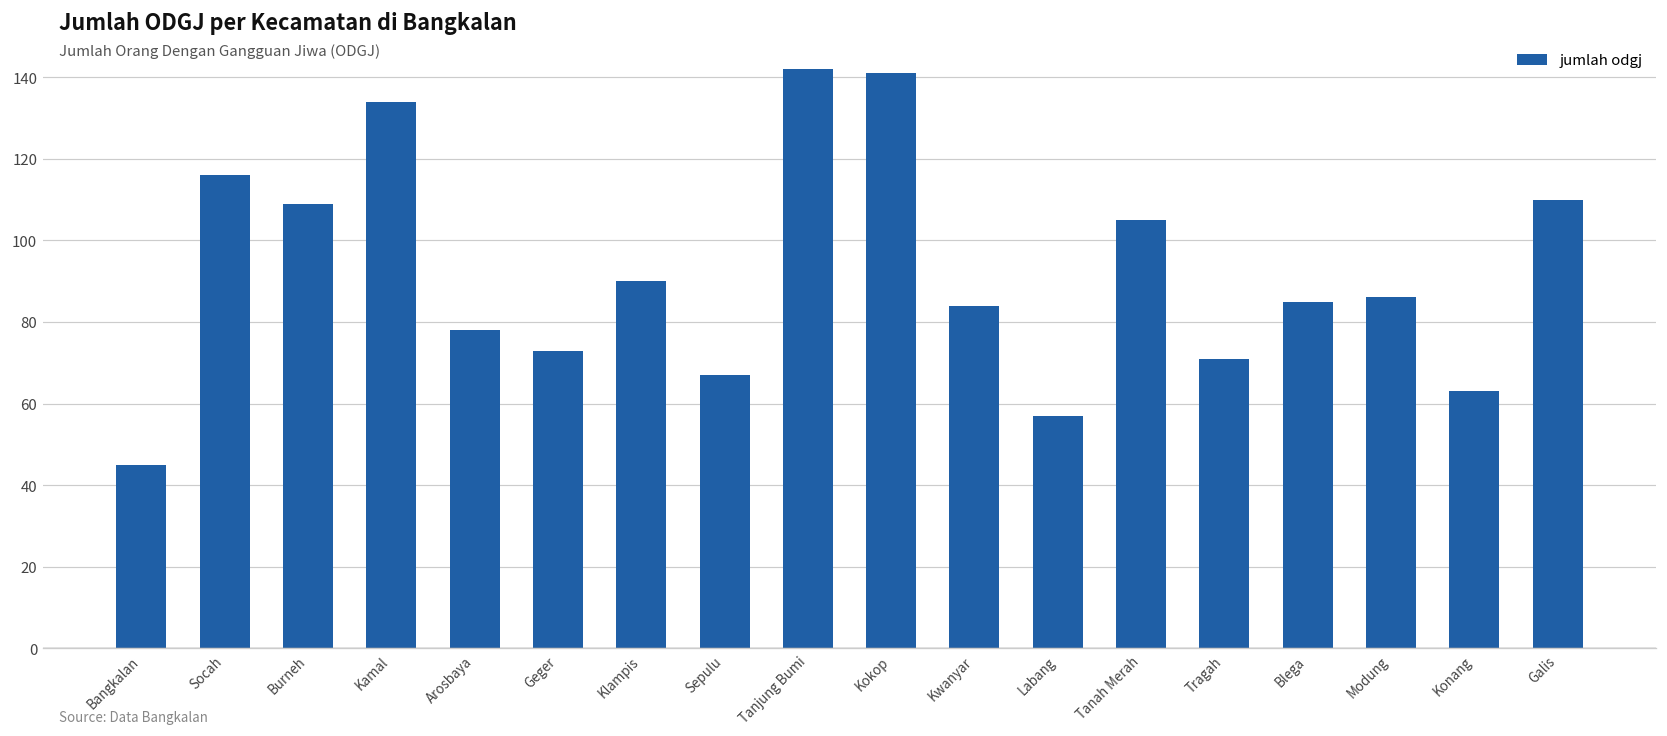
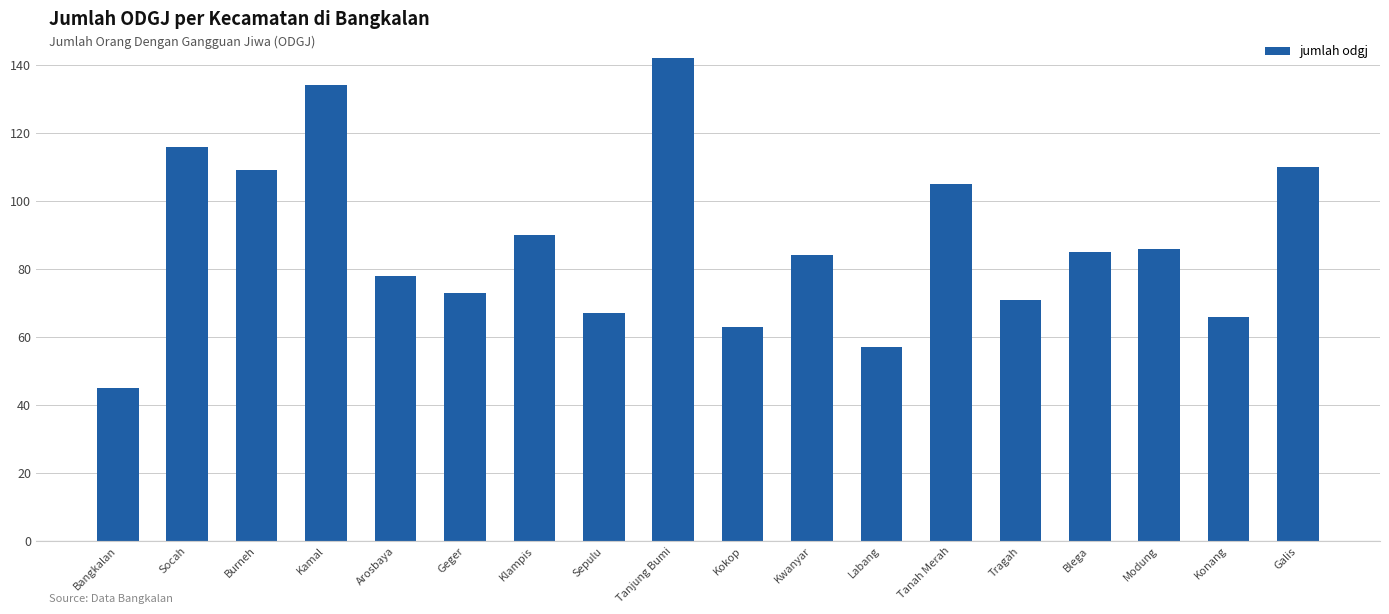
Kokop: 141 -> 63
Konang: 63 -> 66
